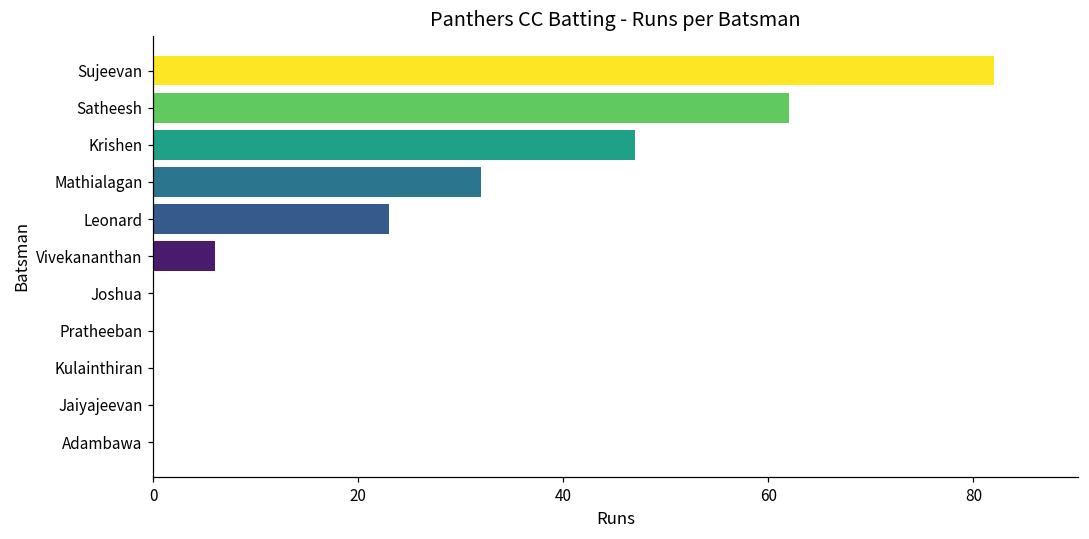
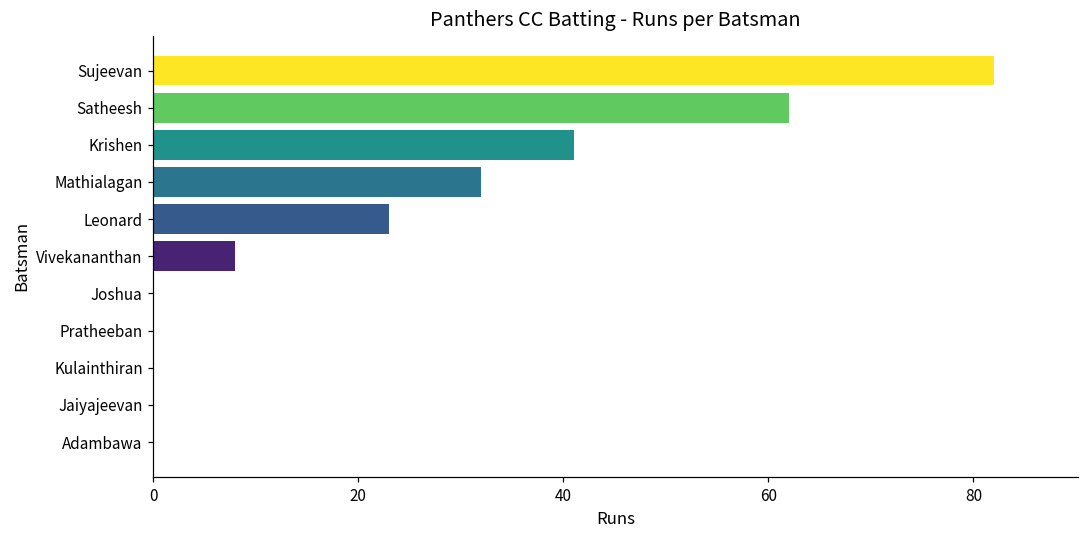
Krishen: 47 -> 41
Vivekananthan: 6 -> 8
